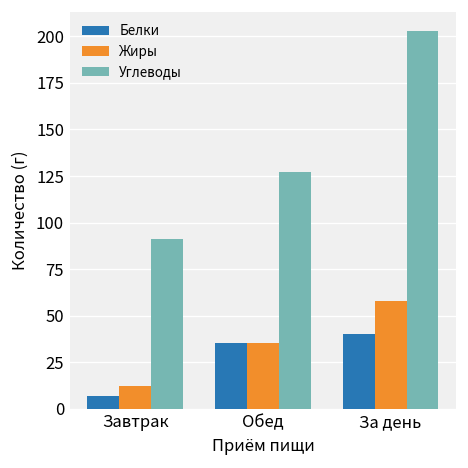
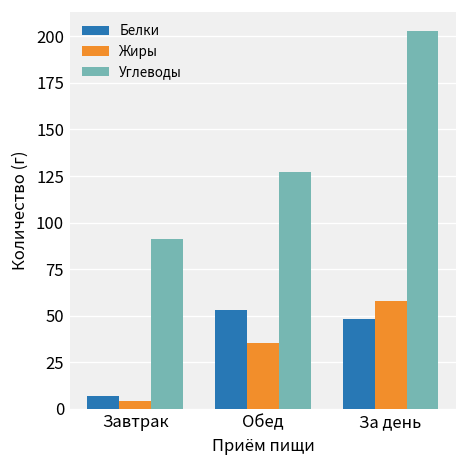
Жиры, Завтрак: 12 -> 4
Белки, Обед: 35 -> 53
Белки, За день: 40 -> 48
